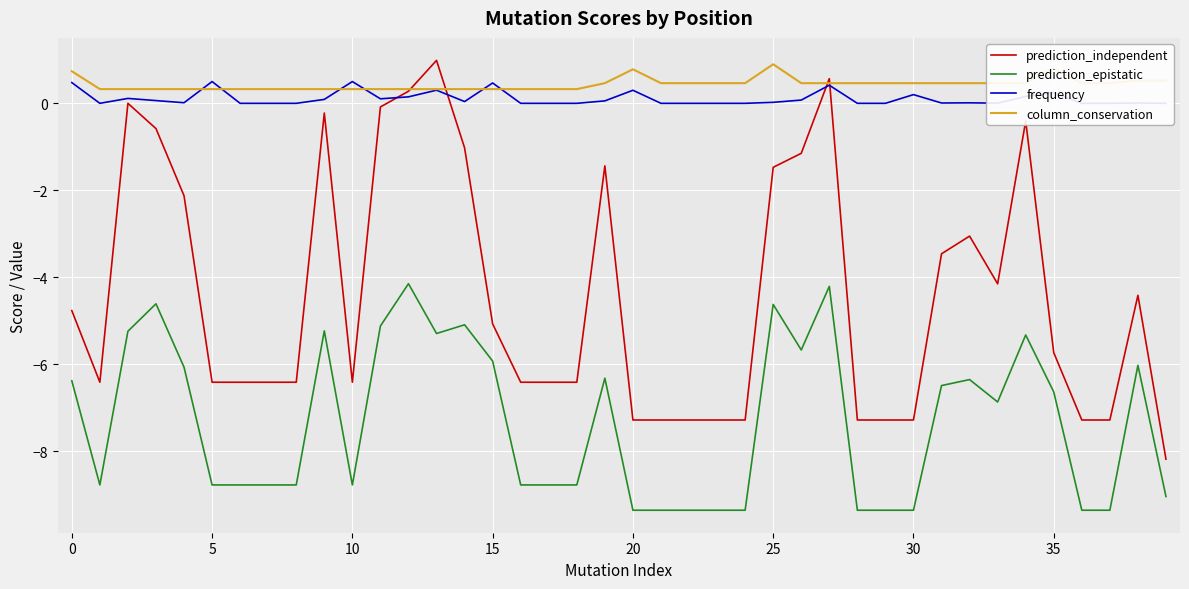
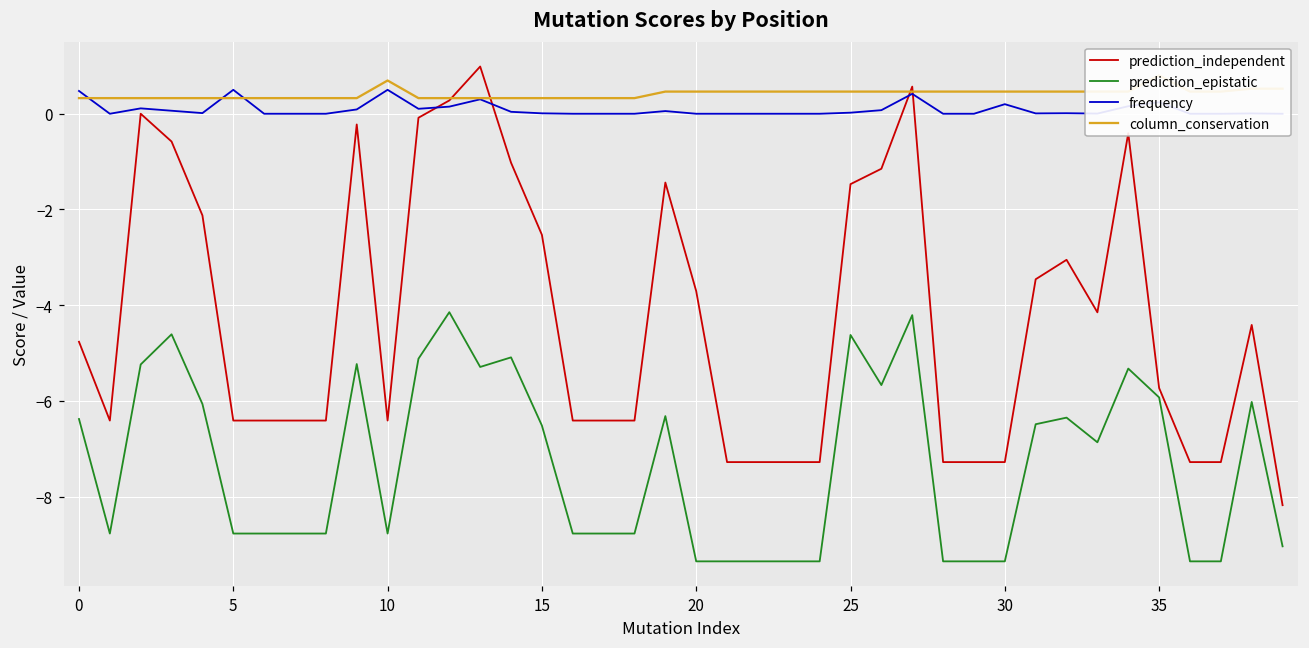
column_conservation, 0: 0.7 -> 0.3
column_conservation, 10: 0.3 -> 0.7
prediction_independent, 15: -5.1 -> -2.5
prediction_epistatic, 15: -5.9 -> -6.5
frequency, 15: 0.5 -> 0.0
prediction_independent, 20: -7.3 -> -3.7
frequency, 20: 0.3 -> 0.0
column_conservation, 20: 0.8 -> 0.5
column_conservation, 25: 0.9 -> 0.5
prediction_epistatic, 35: -6.6 -> -5.9
